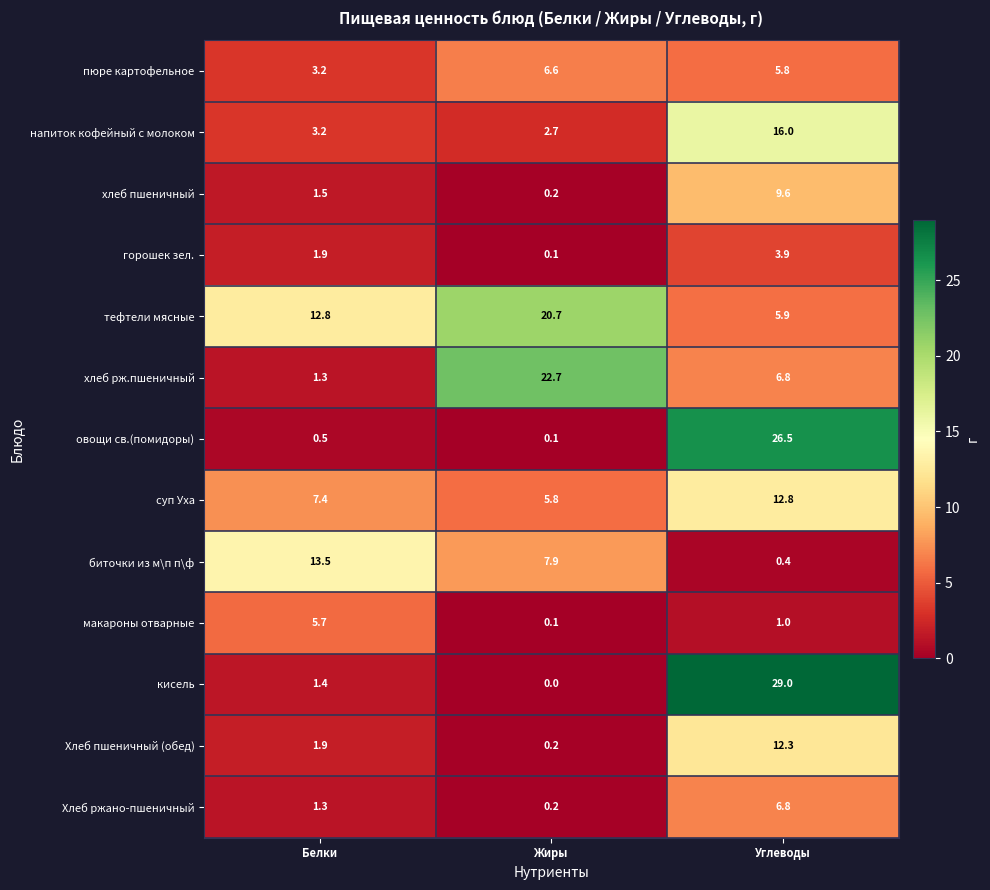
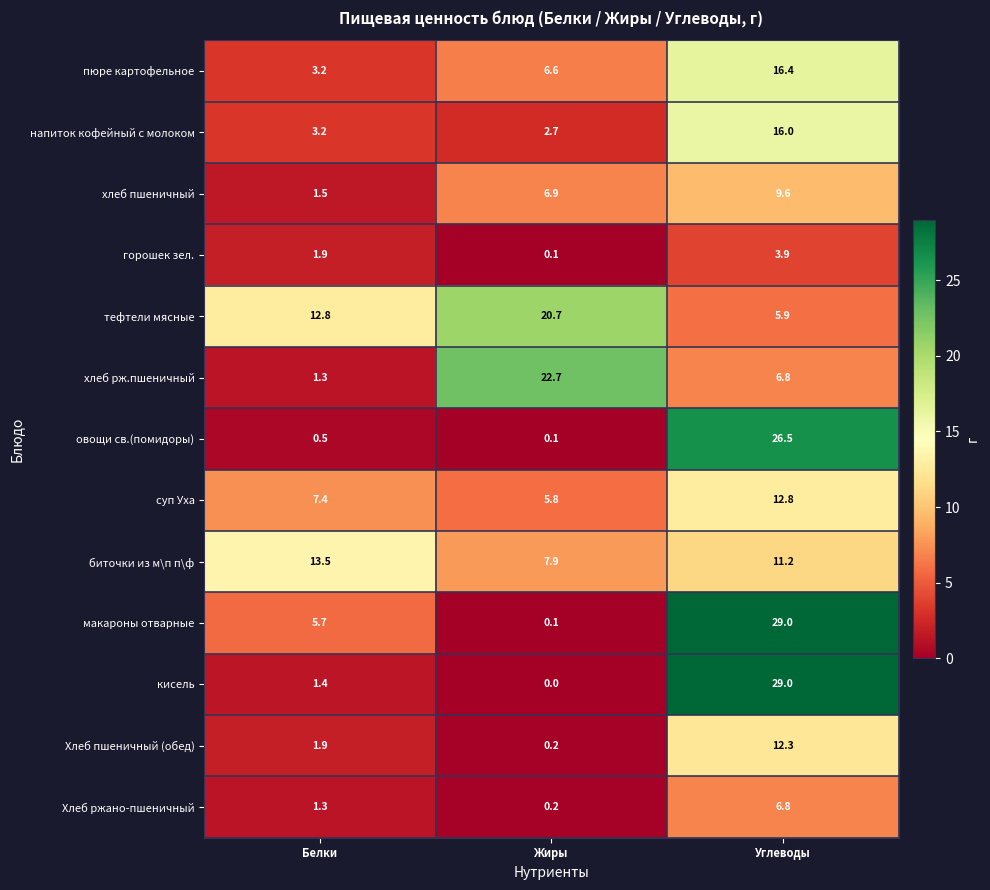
пюре картофельное, Углеводы: 5.8 -> 16.4
хлеб пшеничный, Жиры: 0.2 -> 6.9
биточки из м\п п\ф, Углеводы: 0.4 -> 11.2
макароны отварные, Углеводы: 1.0 -> 29.0
